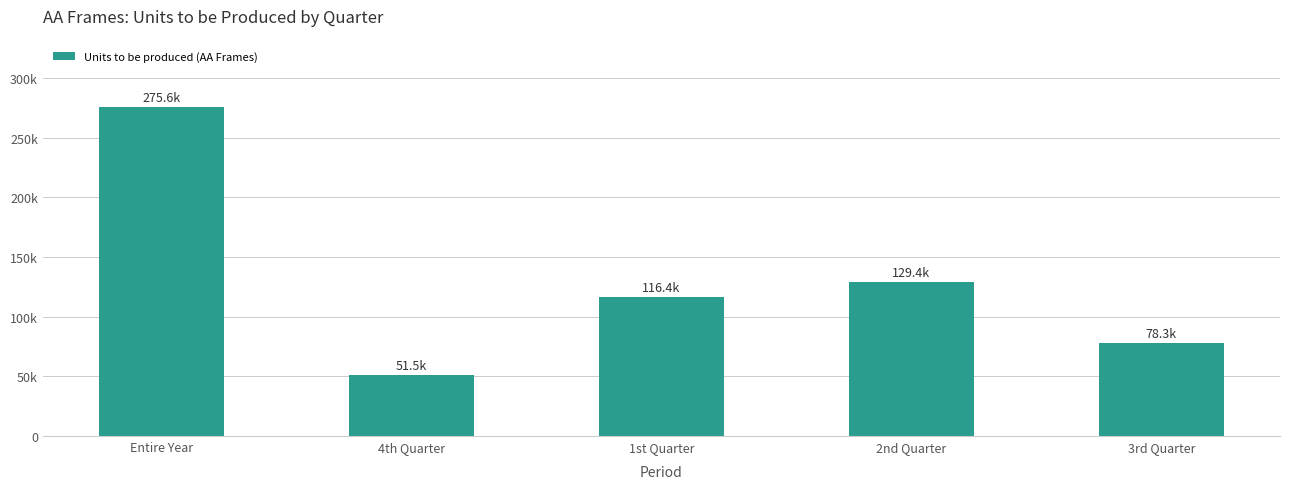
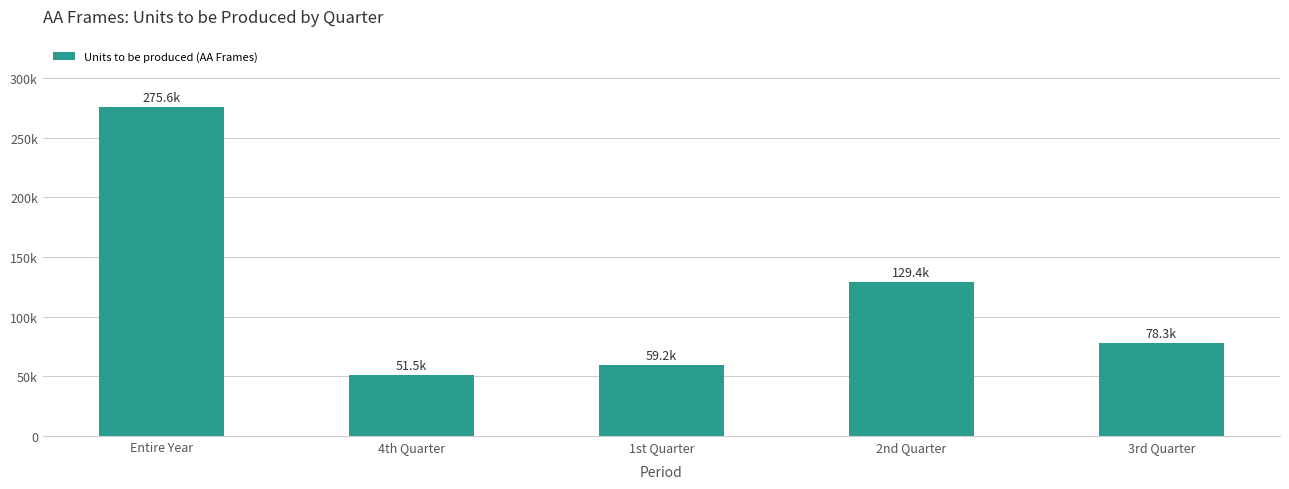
1st Quarter: 116.4k -> 59.2k
